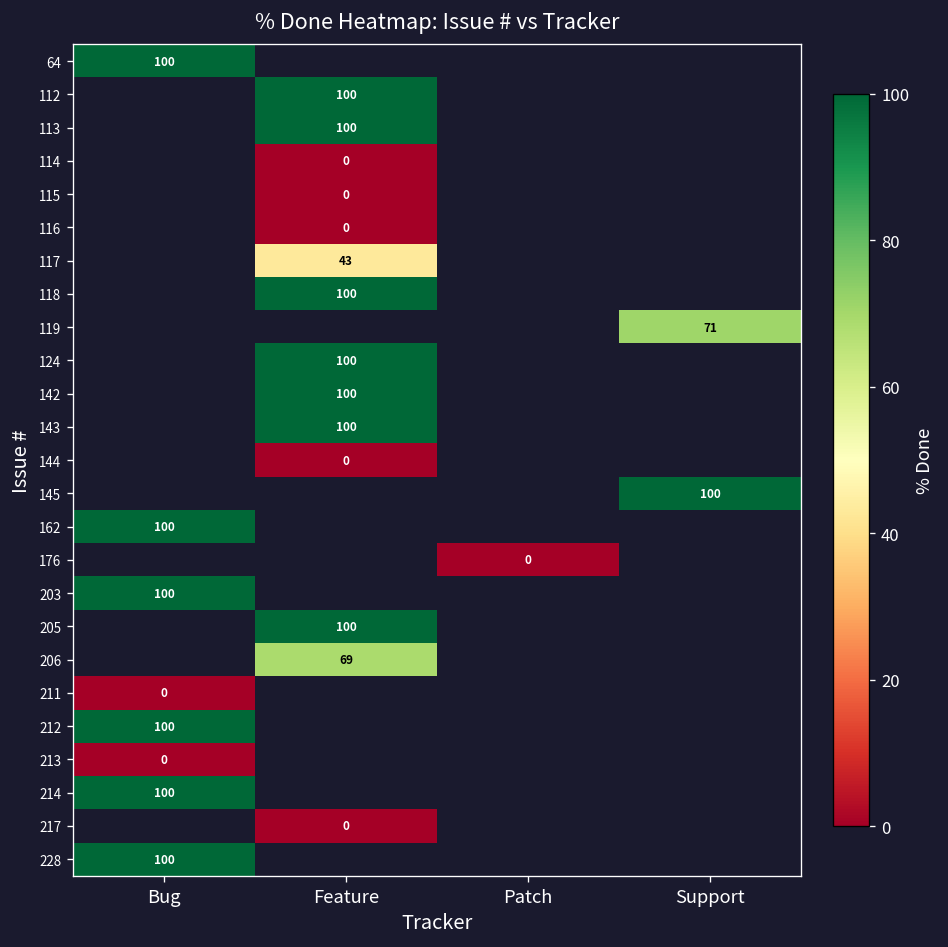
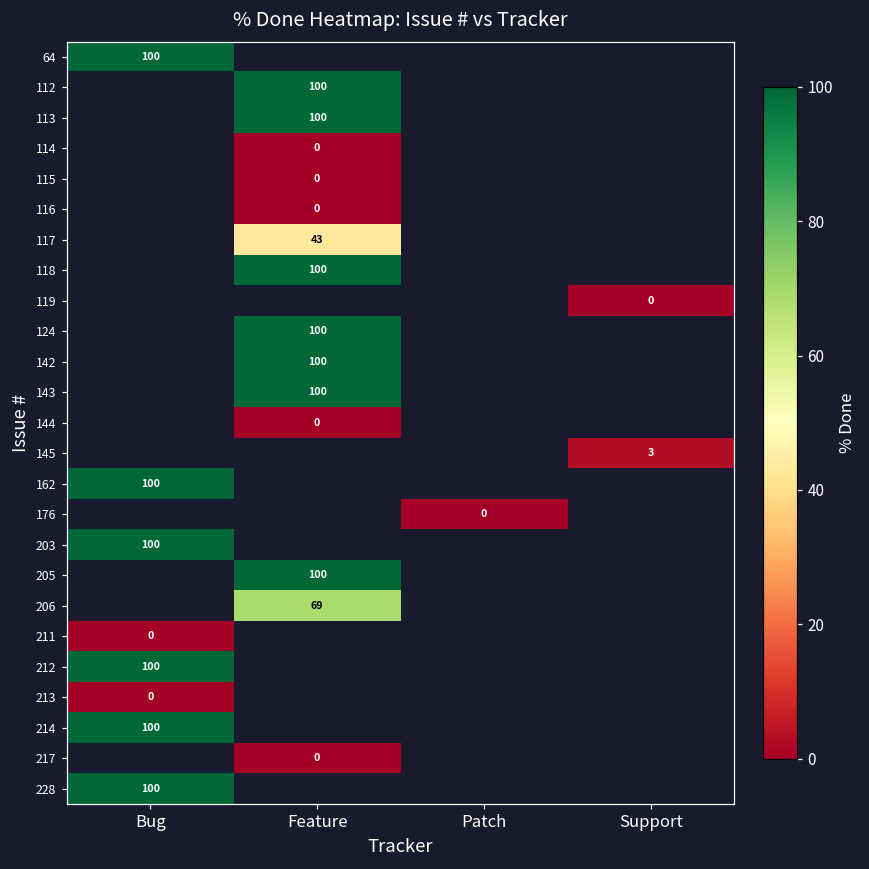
119, Support: 71 -> 0
145, Support: 100 -> 3
